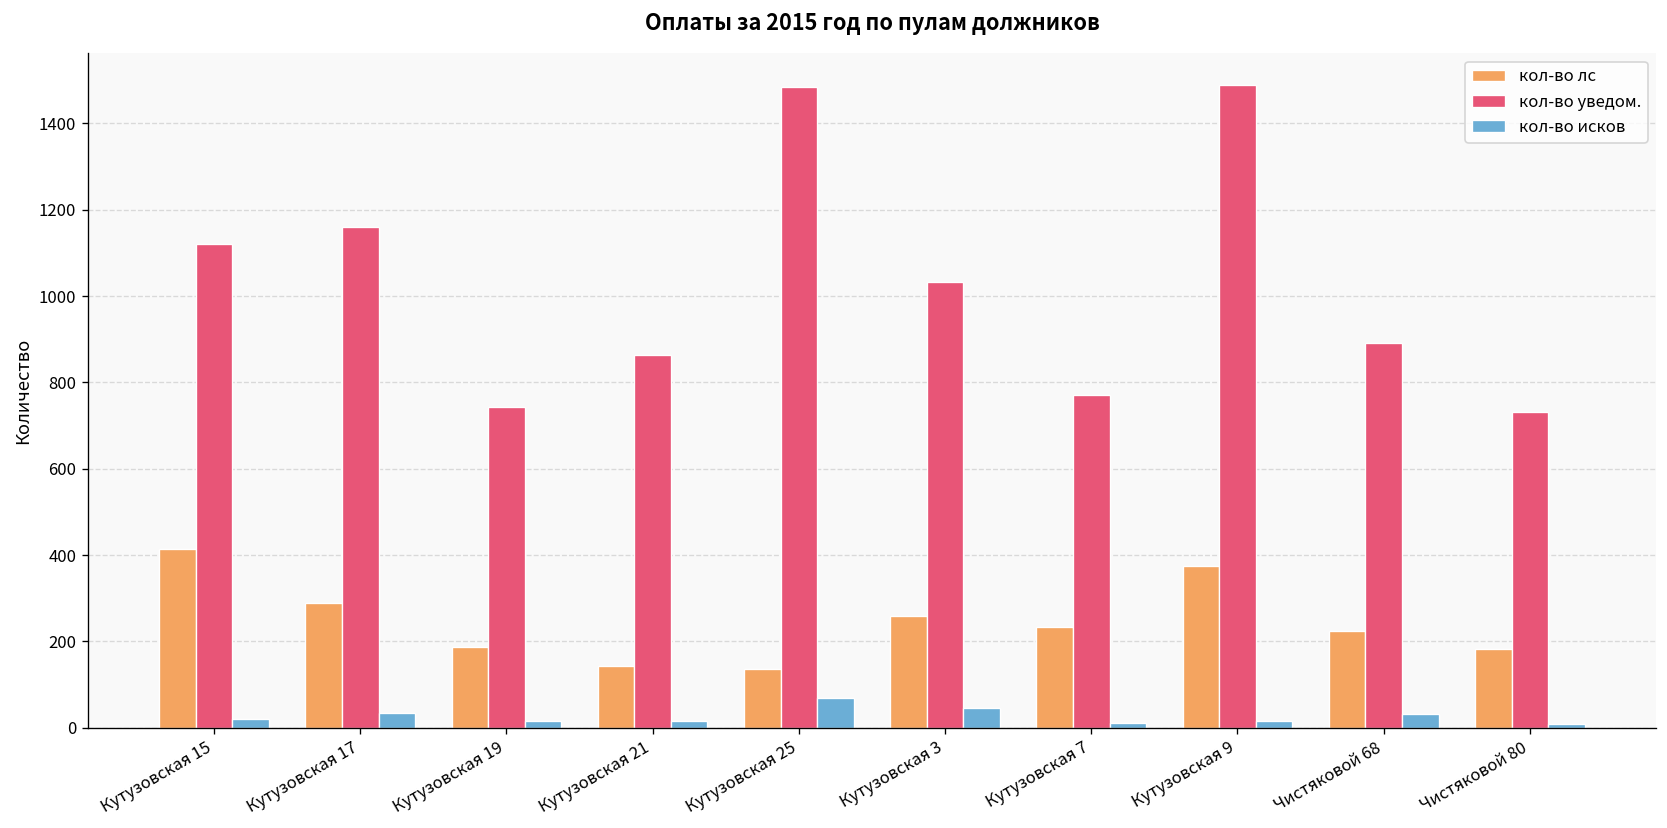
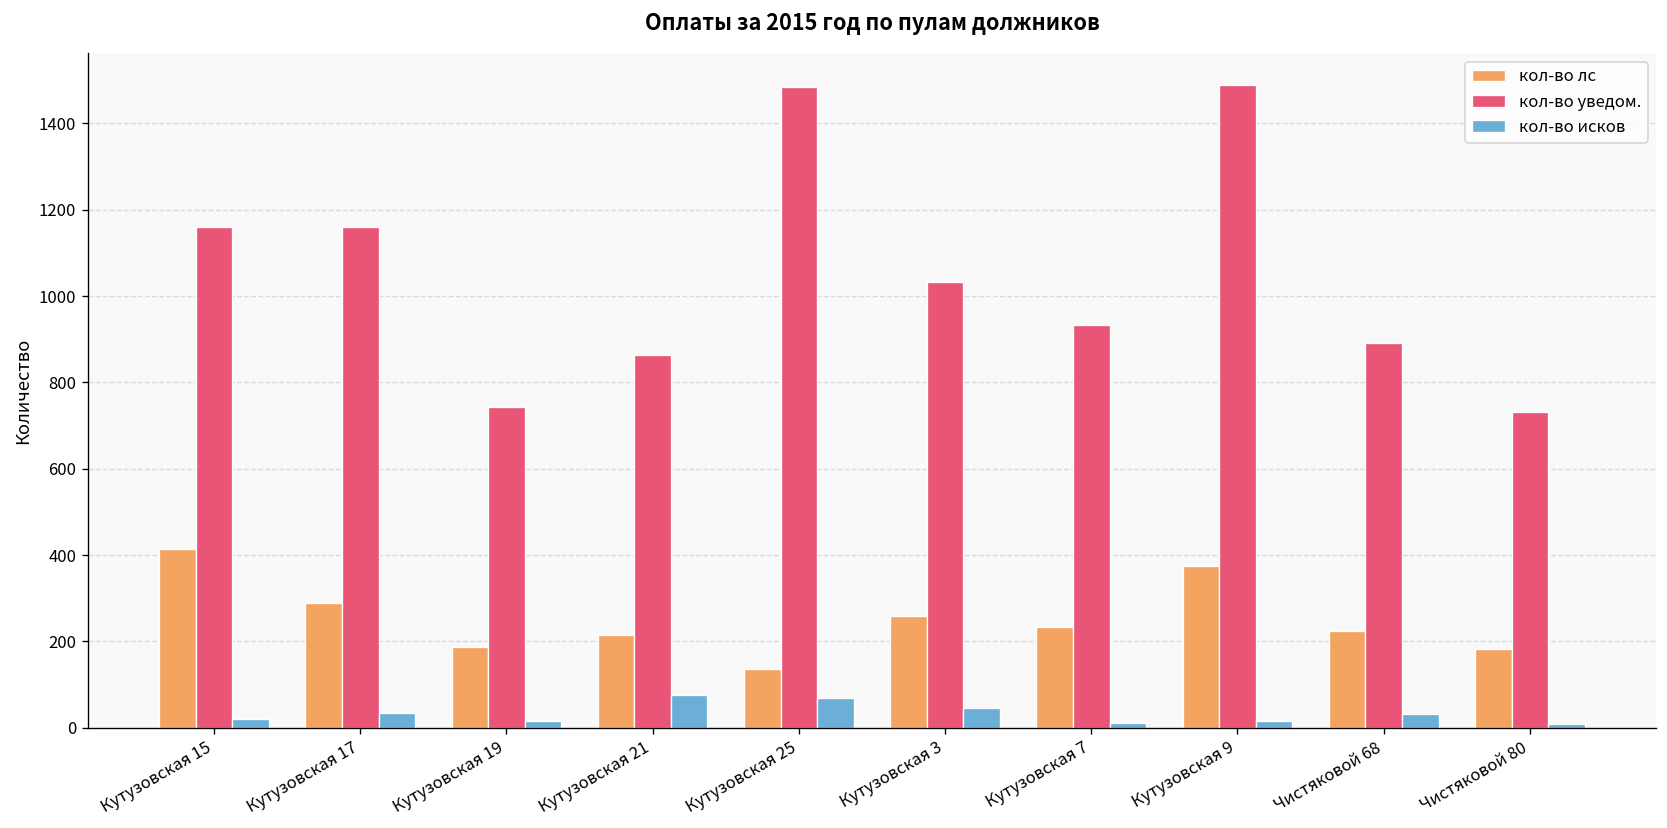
кол-во уведом., Кутузовская 15: 1120 -> 1160
кол-во лс, Кутузовская 21: 140 -> 220
кол-во исков, Кутузовская 21: 20 -> 80
кол-во уведом., Кутузовская 7: 770 -> 930
